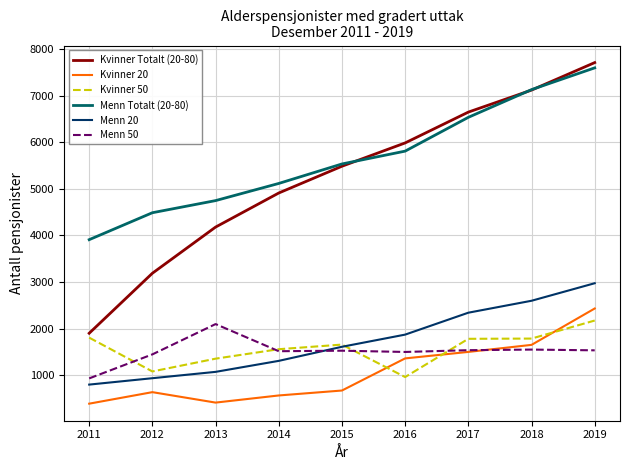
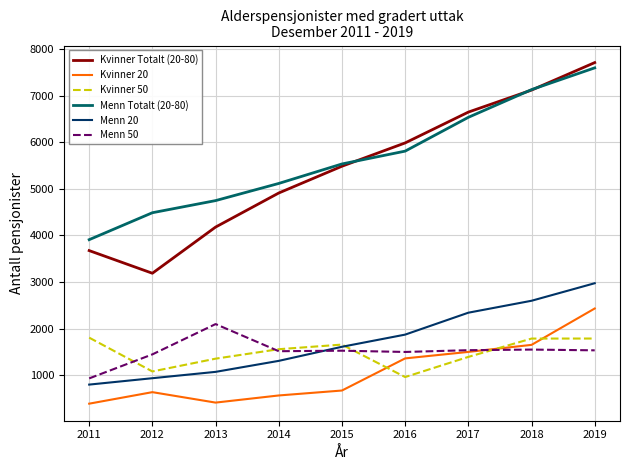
Kvinner Totalt (20-80), 2011: 1900 -> 3700
Kvinner 50, 2017: 1800 -> 1400
Kvinner 50, 2019: 2200 -> 1800
